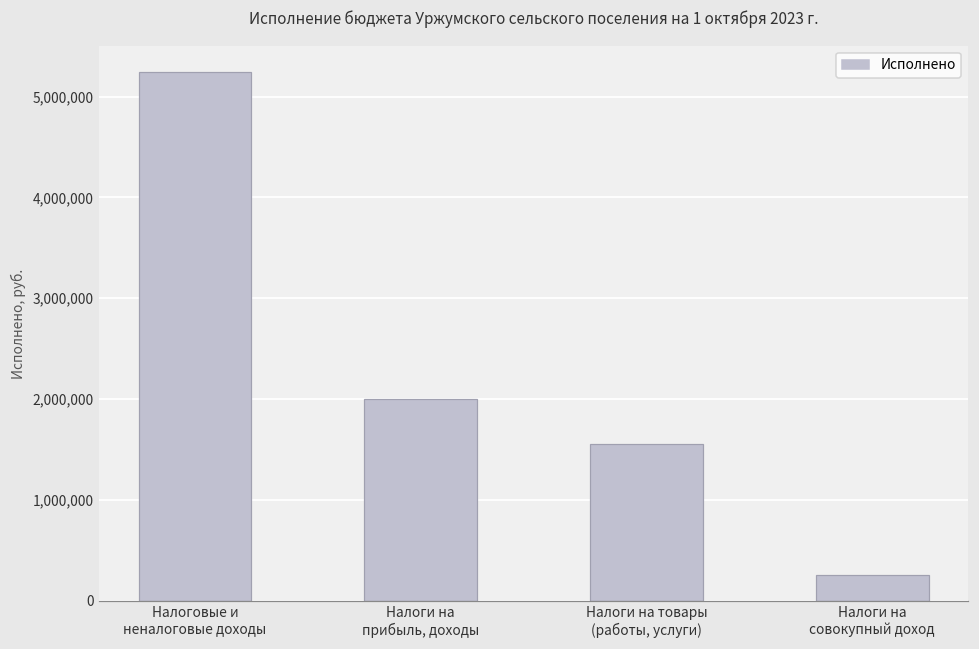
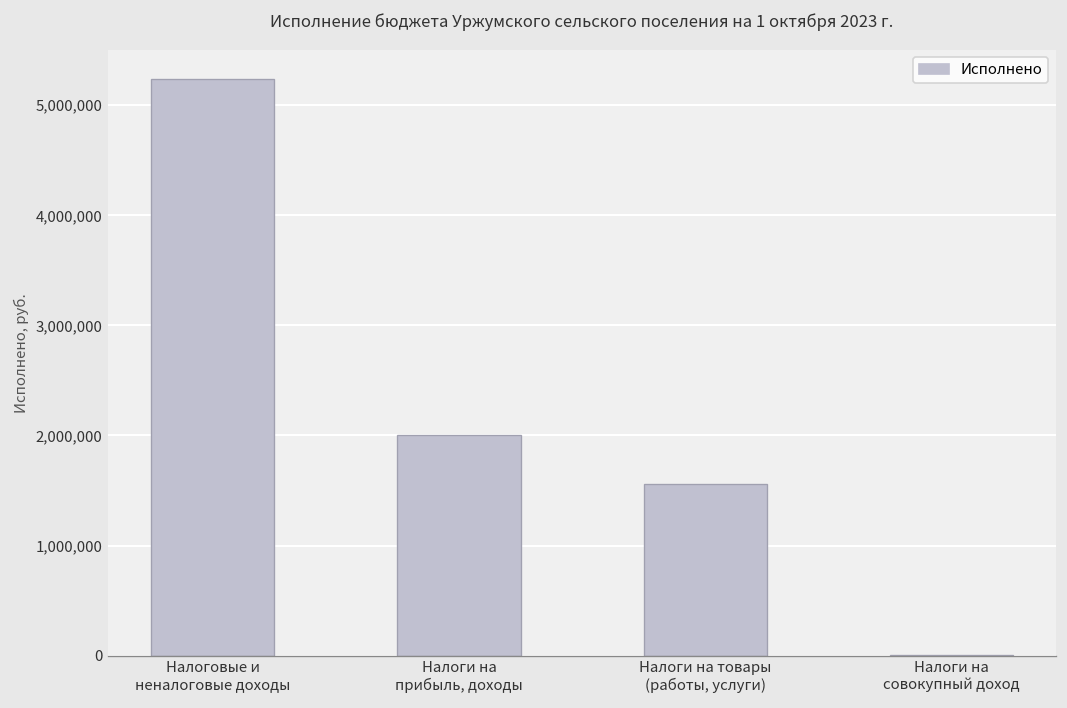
Налоги на совокупный доход: 300,000 -> 0
